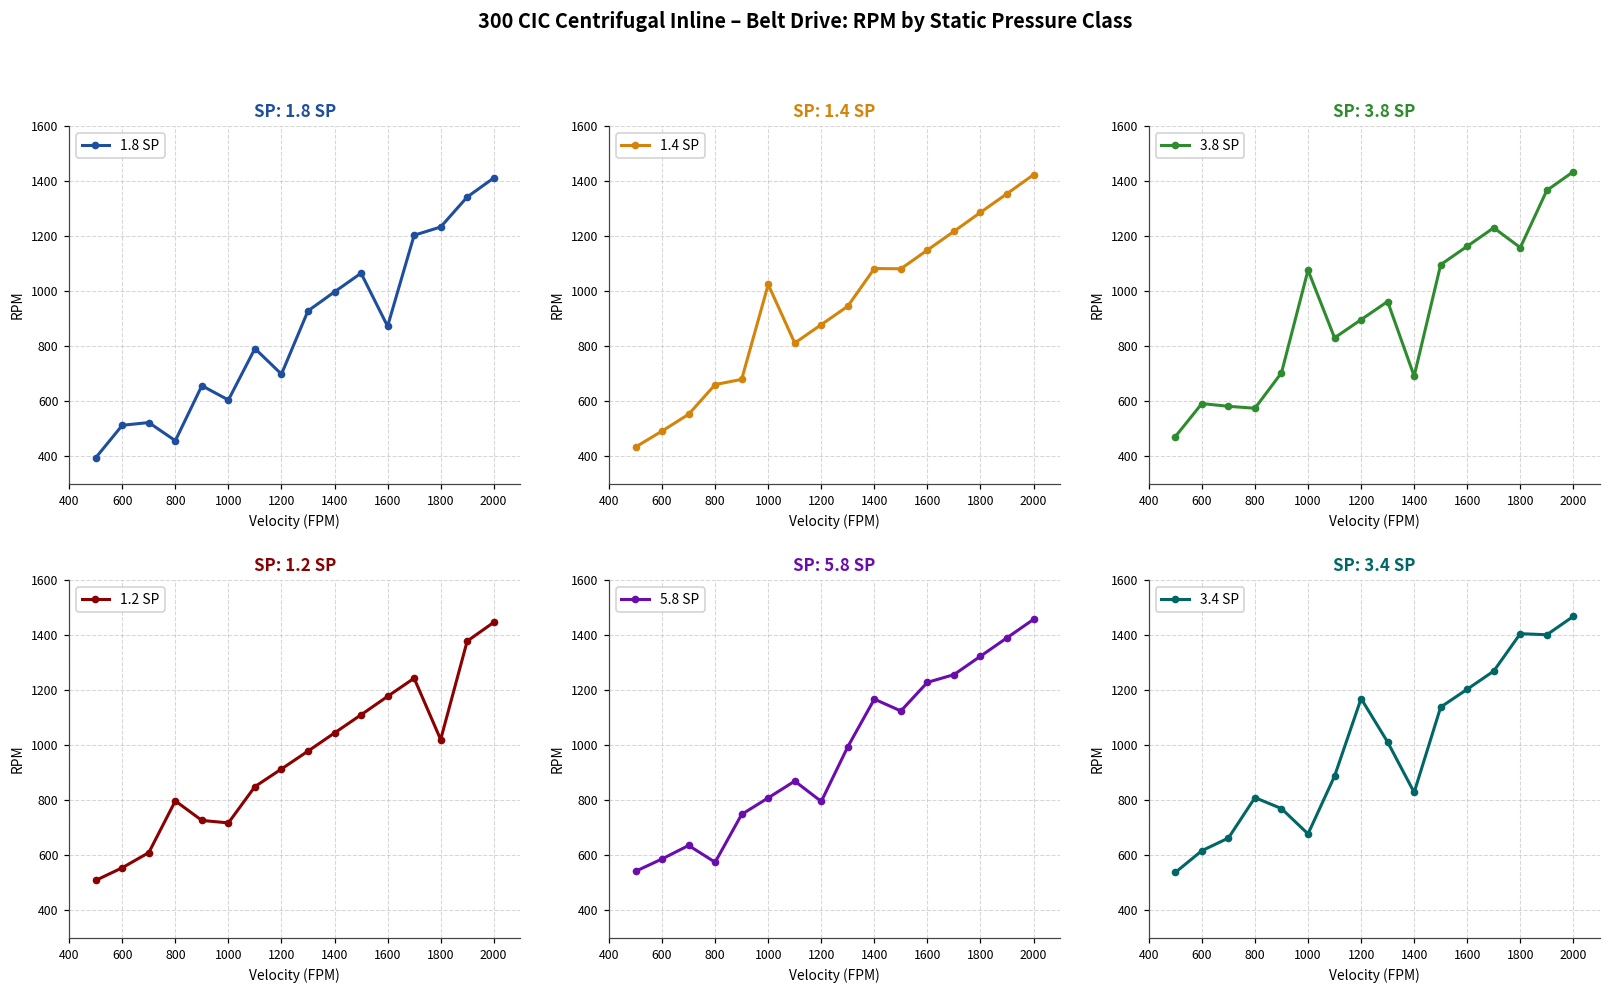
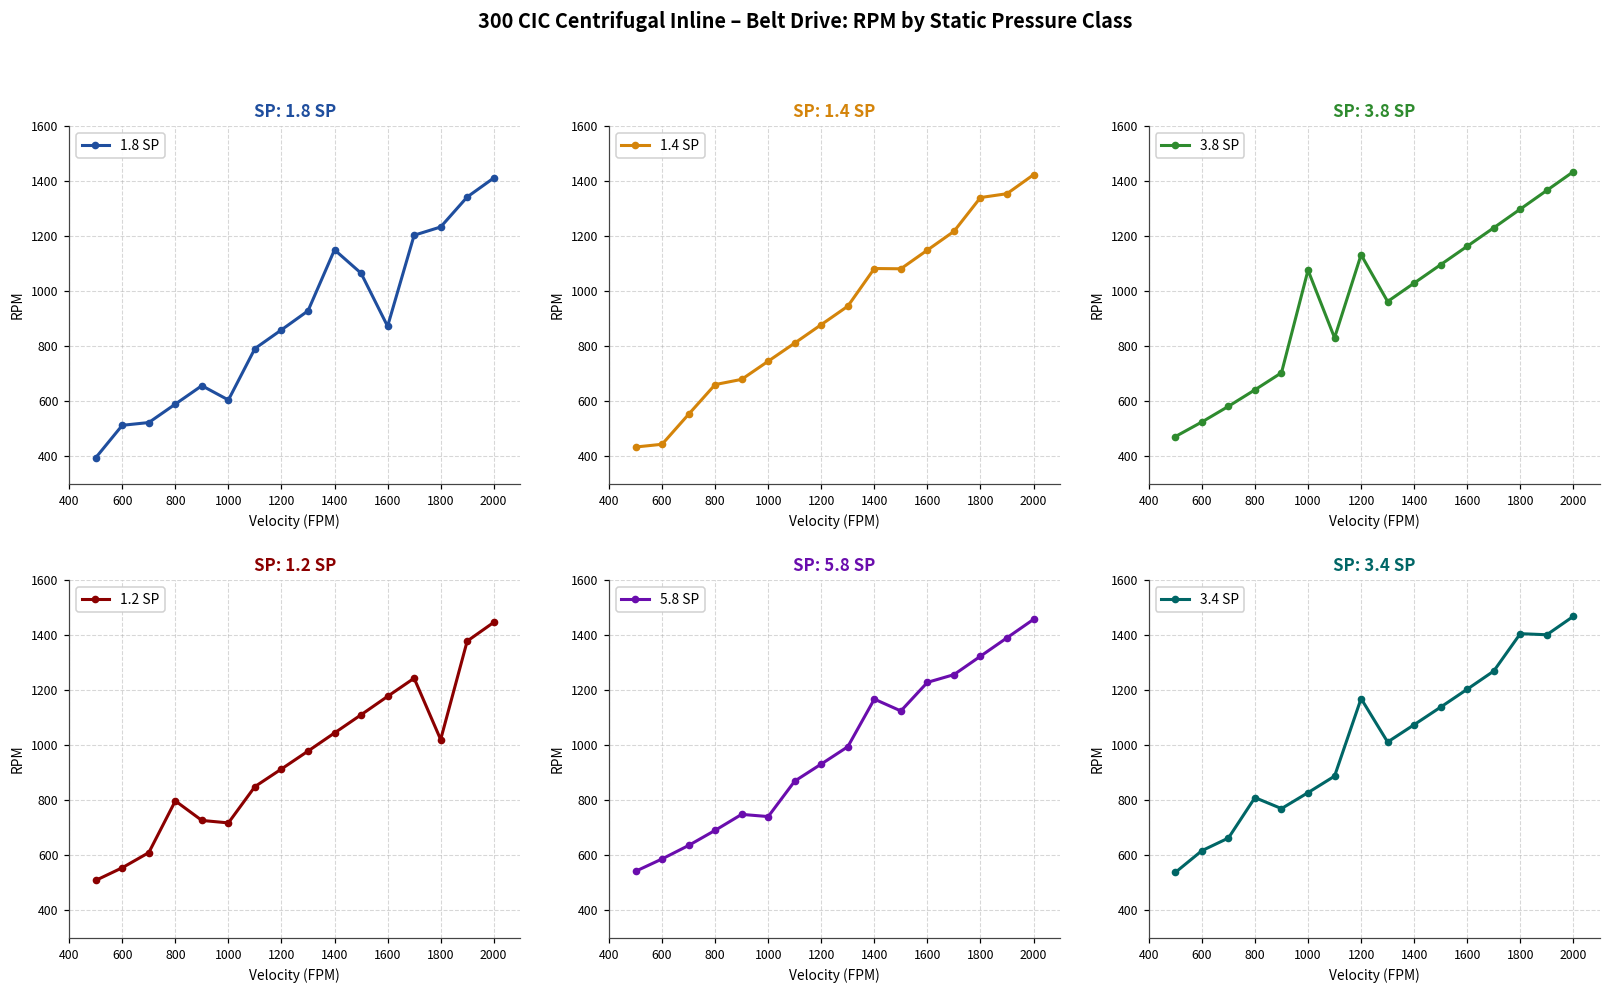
SP: 1.8 SP, 800: 460 -> 590
SP: 1.8 SP, 1200: 700 -> 860
SP: 1.8 SP, 1400: 1000 -> 1150
SP: 1.4 SP, 600: 490 -> 440
SP: 1.4 SP, 1000: 1020 -> 750
SP: 1.4 SP, 1800: 1290 -> 1340
SP: 3.8 SP, 600: 590 -> 520
SP: 3.8 SP, 800: 570 -> 640
SP: 3.8 SP, 1200: 900 -> 1130
SP: 3.8 SP, 1400: 690 -> 1030
SP: 3.8 SP, 1800: 1160 -> 1300
SP: 5.8 SP, 800: 570 -> 690
SP: 5.8 SP, 1000: 810 -> 740
SP: 5.8 SP, 1200: 800 -> 930
SP: 3.4 SP, 1000: 680 -> 830
SP: 3.4 SP, 1400: 830 -> 1070
